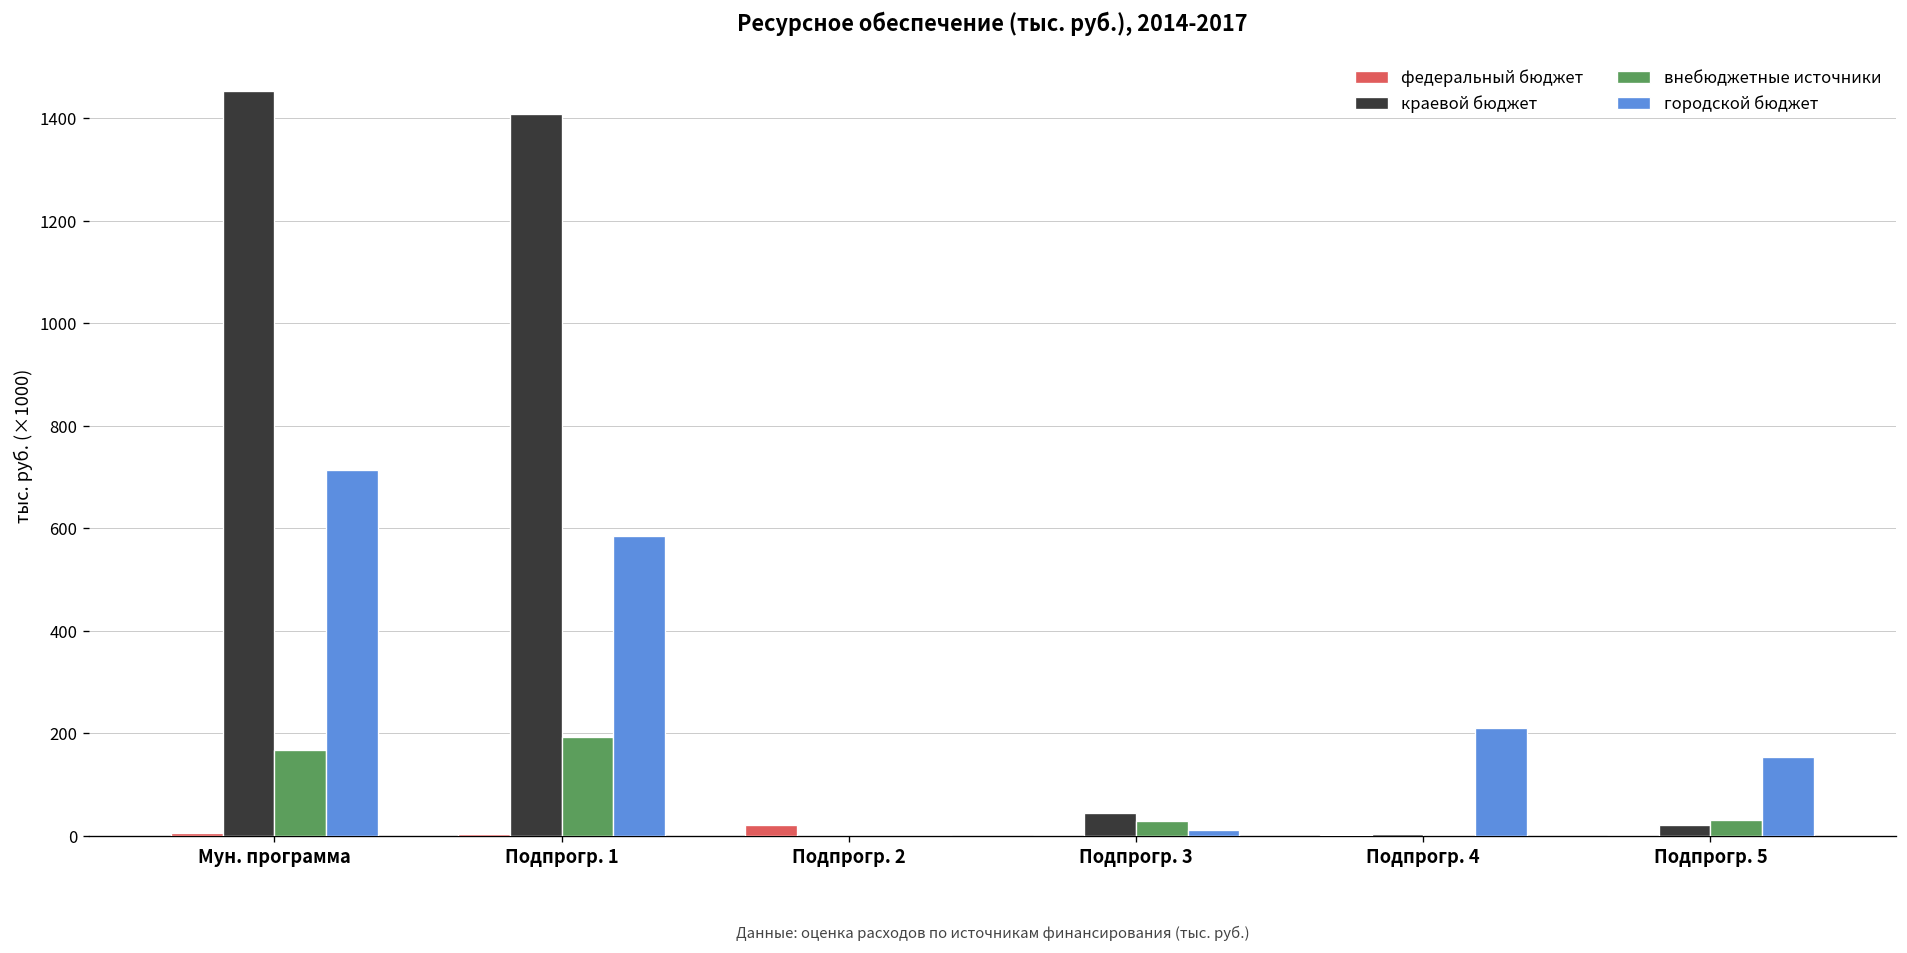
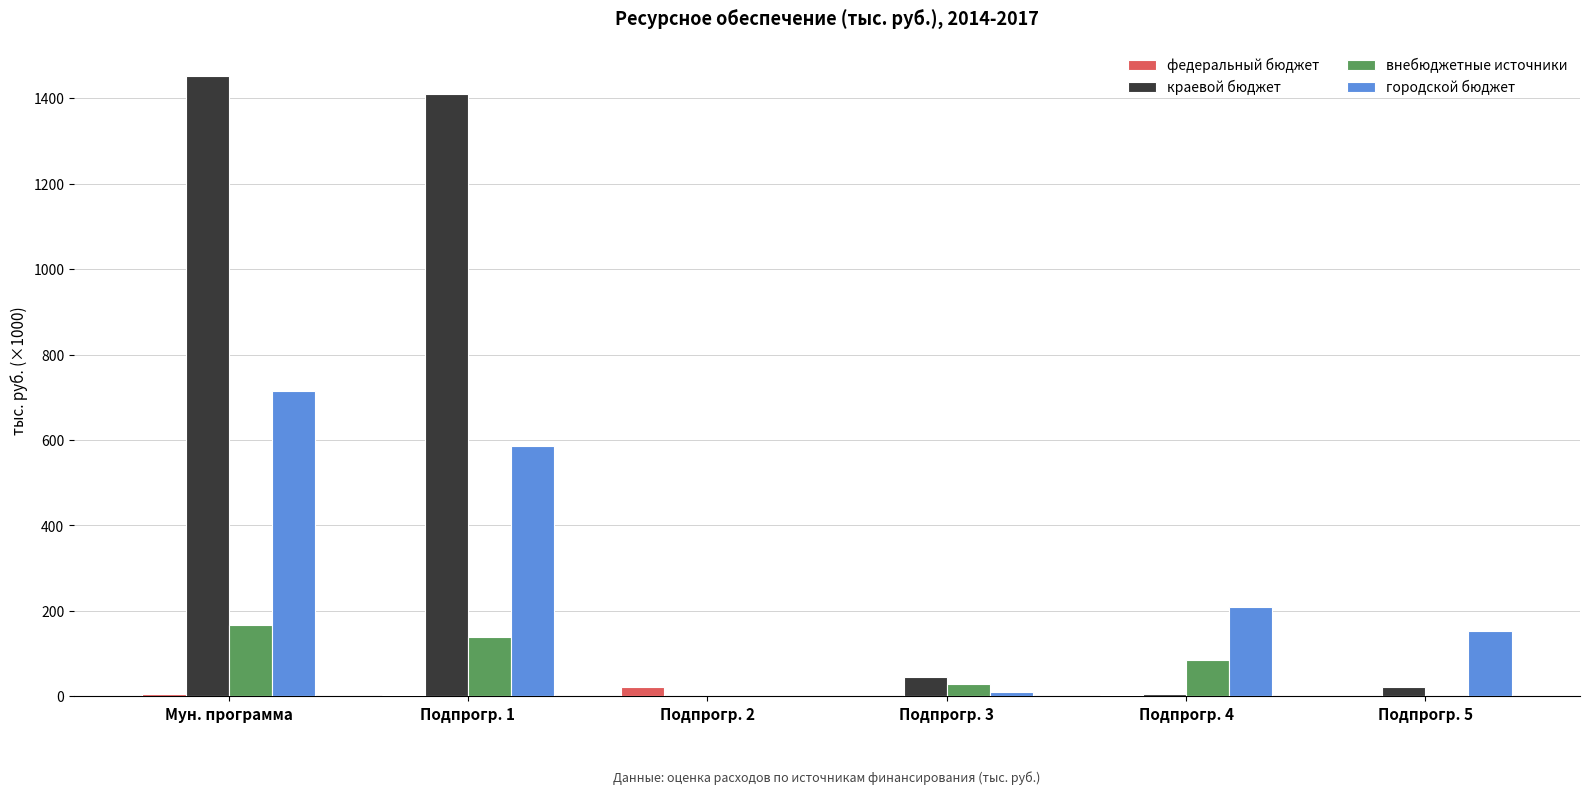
внебюджетные источники, Подпрогр. 1: 190 -> 140
внебюджетные источники, Подпрогр. 4: 0 -> 80
внебюджетные источники, Подпрогр. 5: 30 -> 0
